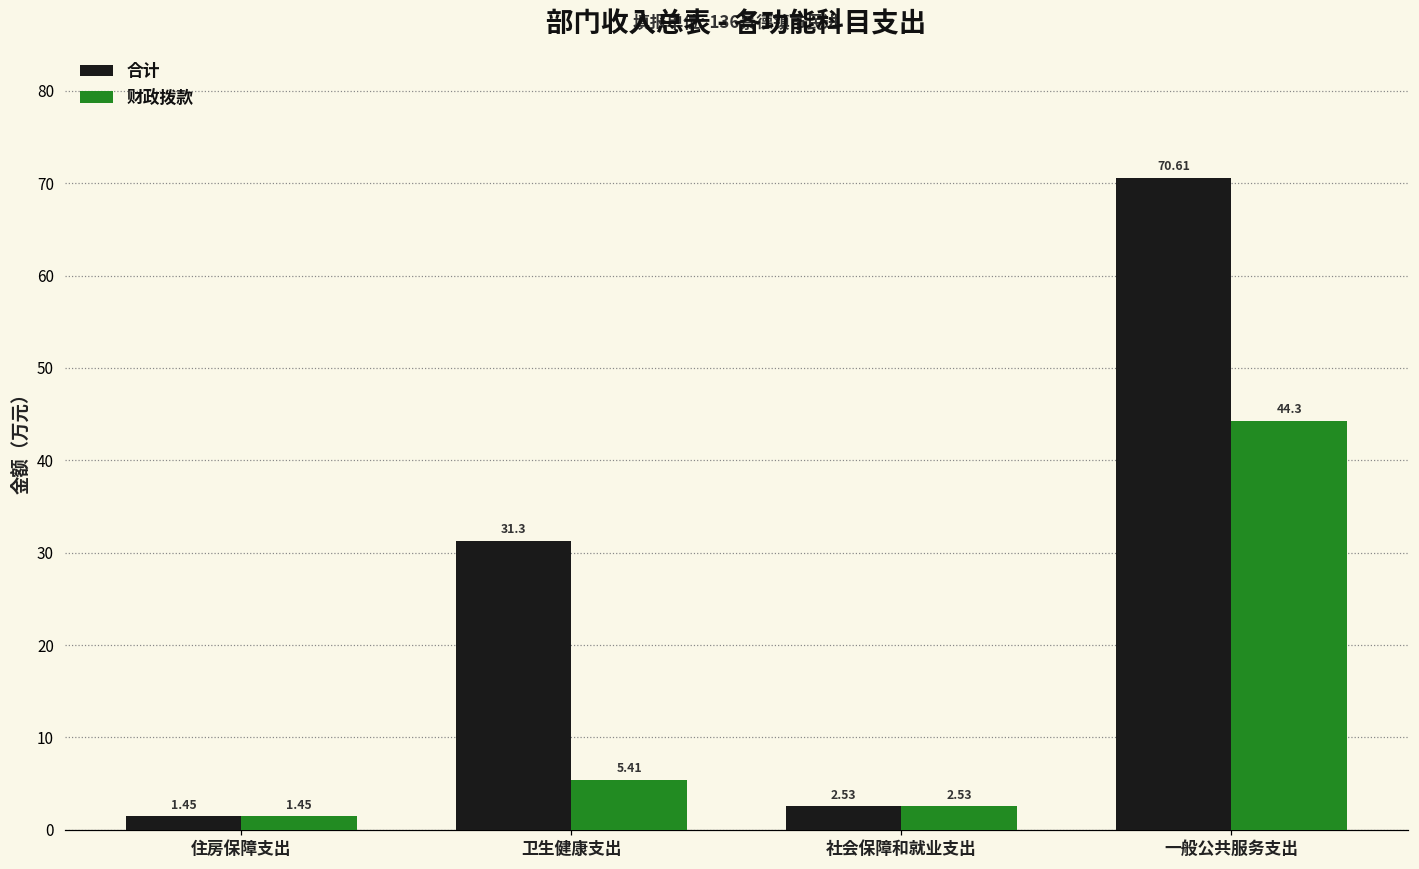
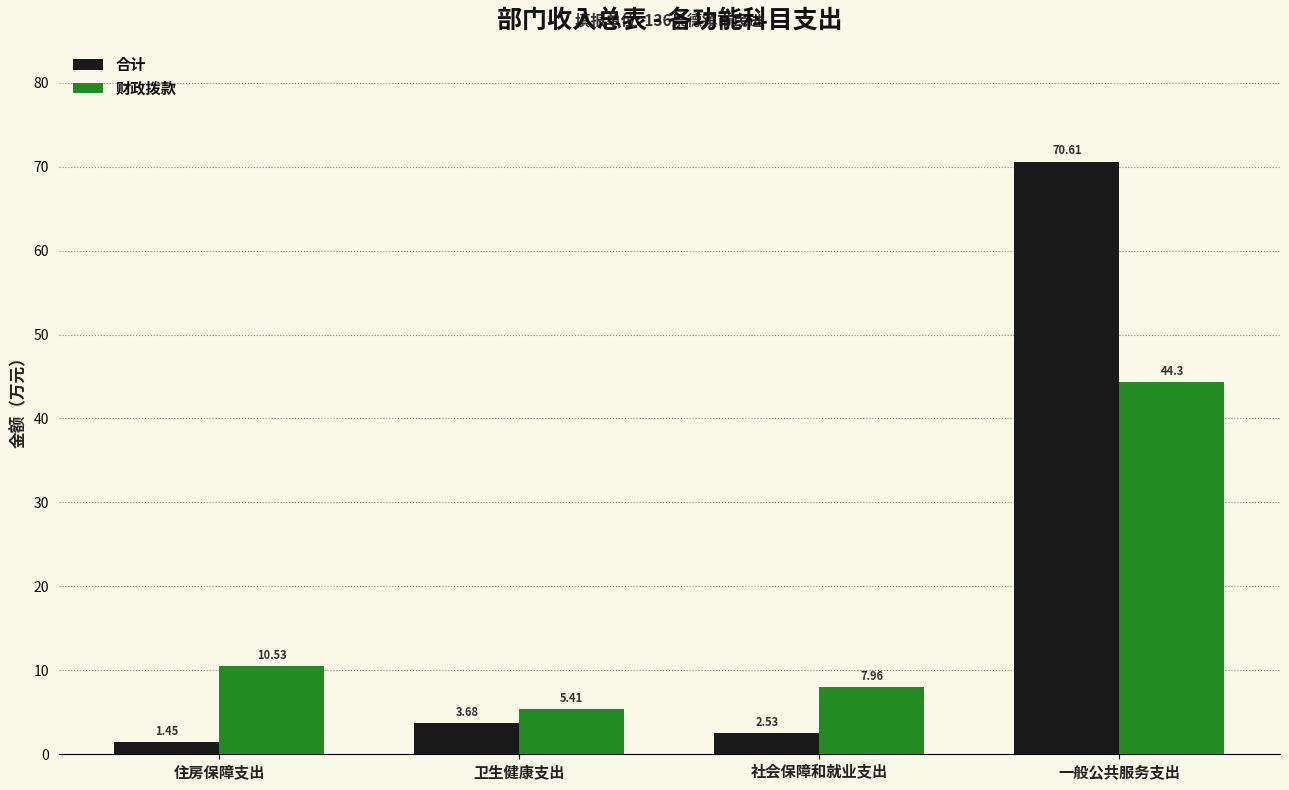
财政拨款, 住房保障支出: 1.45 -> 10.53
合计, 卫生健康支出: 31.3 -> 3.68
财政拨款, 社会保障和就业支出: 2.53 -> 7.96
